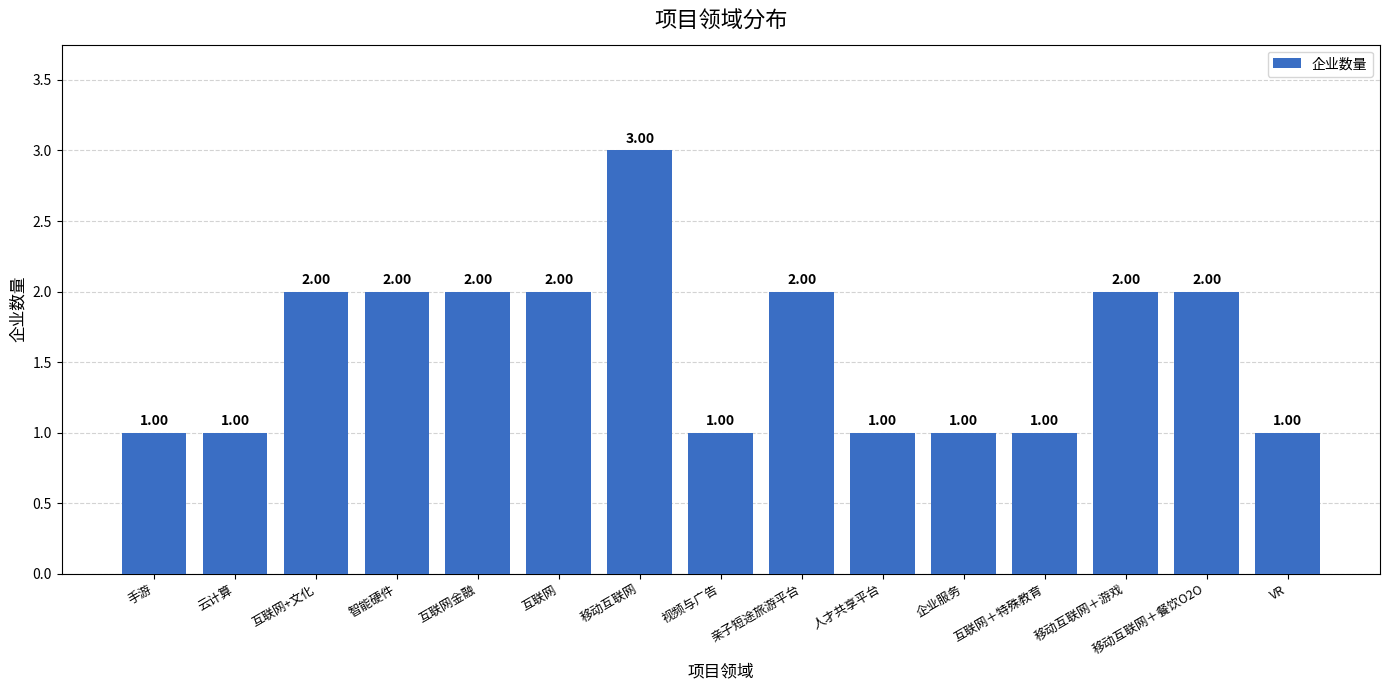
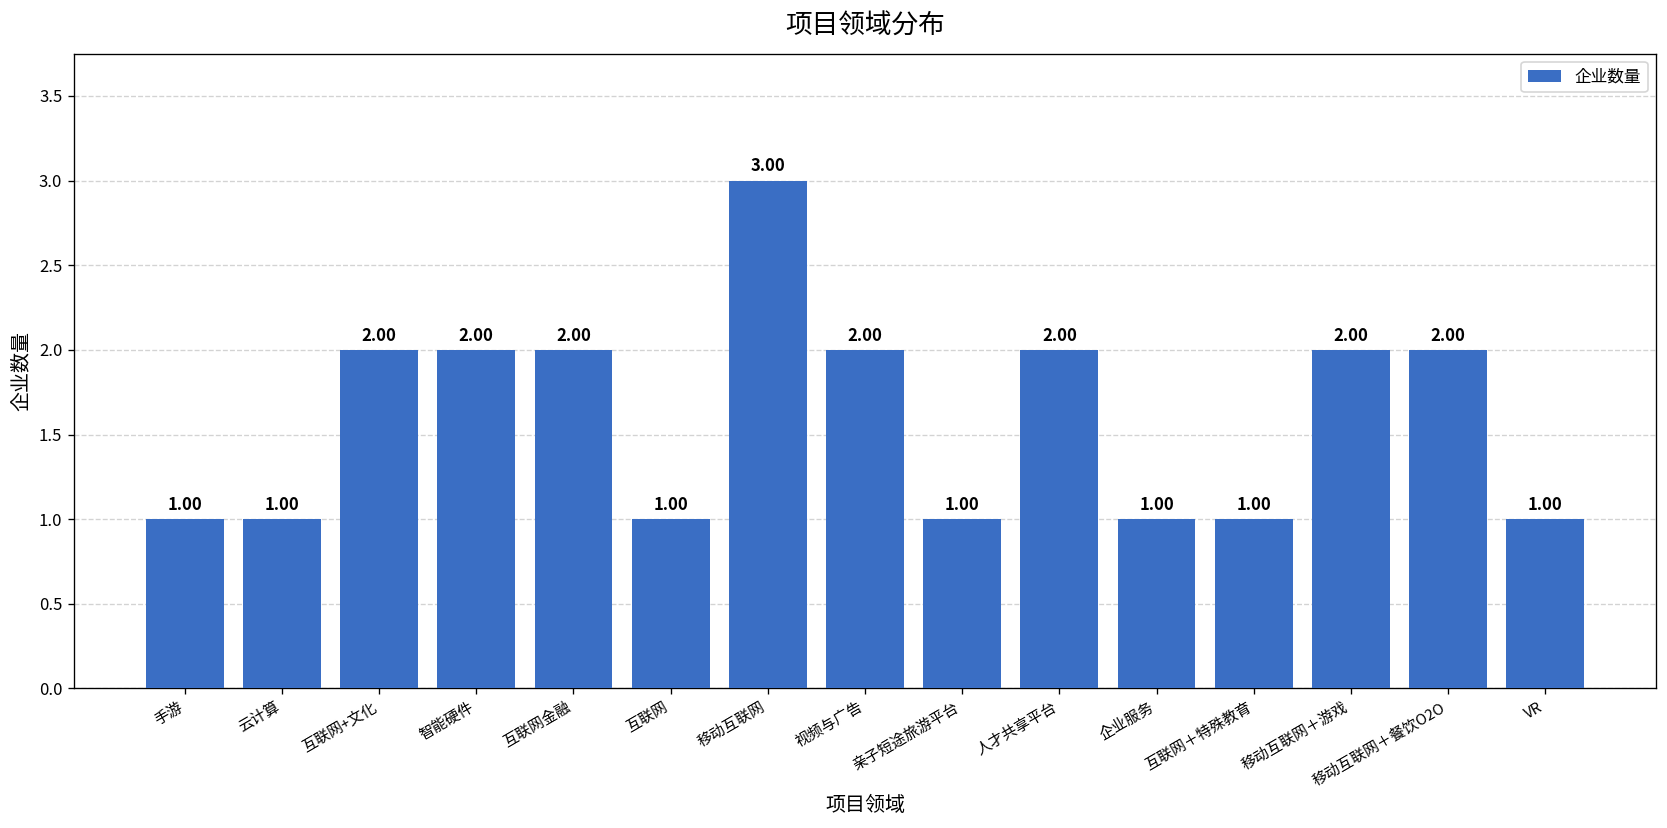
互联网: 2.00 -> 1.00
视频与广告: 1.00 -> 2.00
亲子短途旅游平台: 2.00 -> 1.00
人才共享平台: 1.00 -> 2.00
